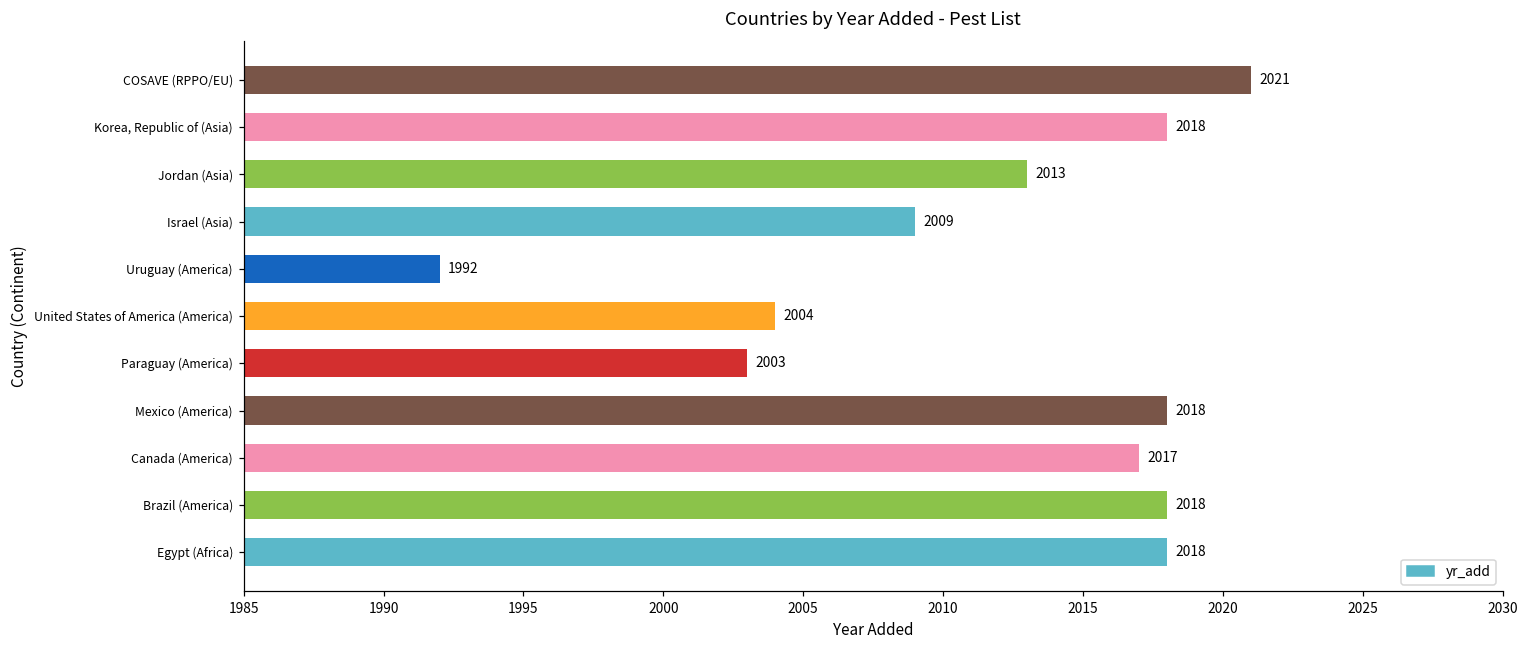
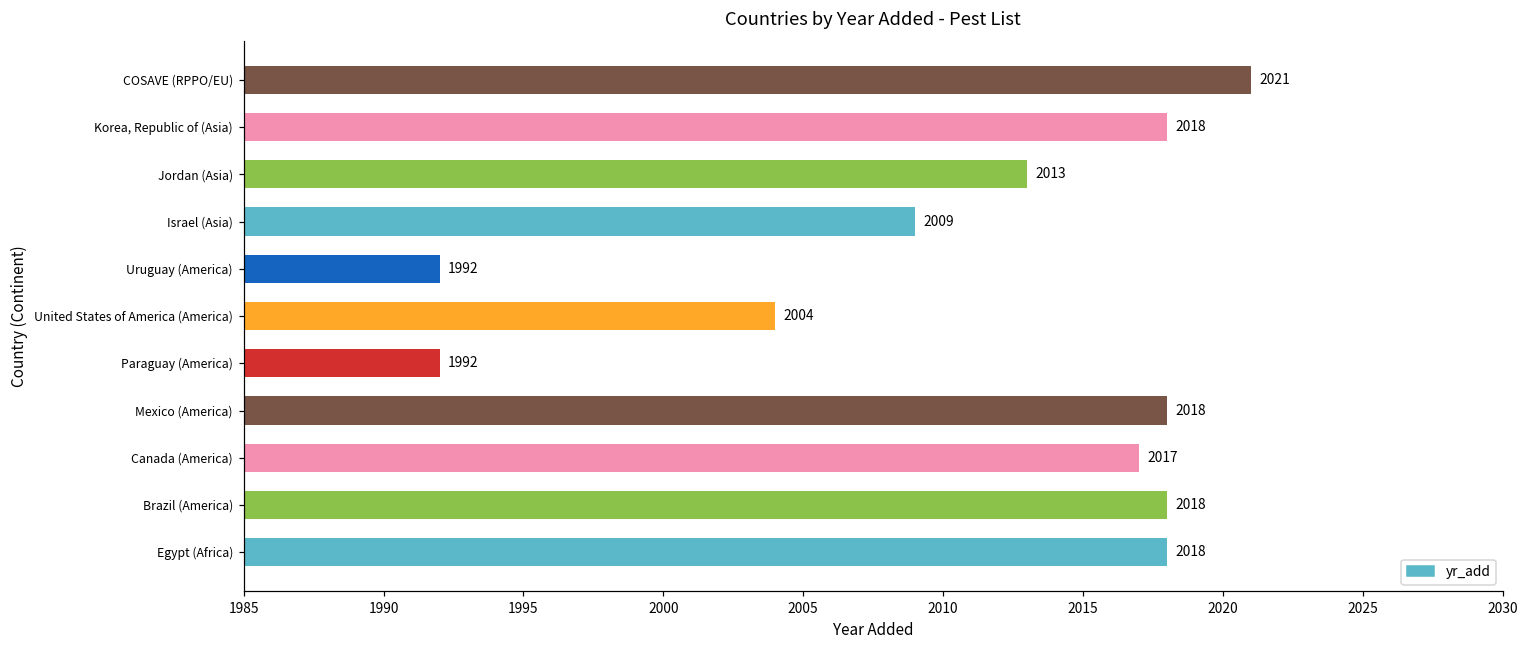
Paraguay (America): 2003 -> 1992
